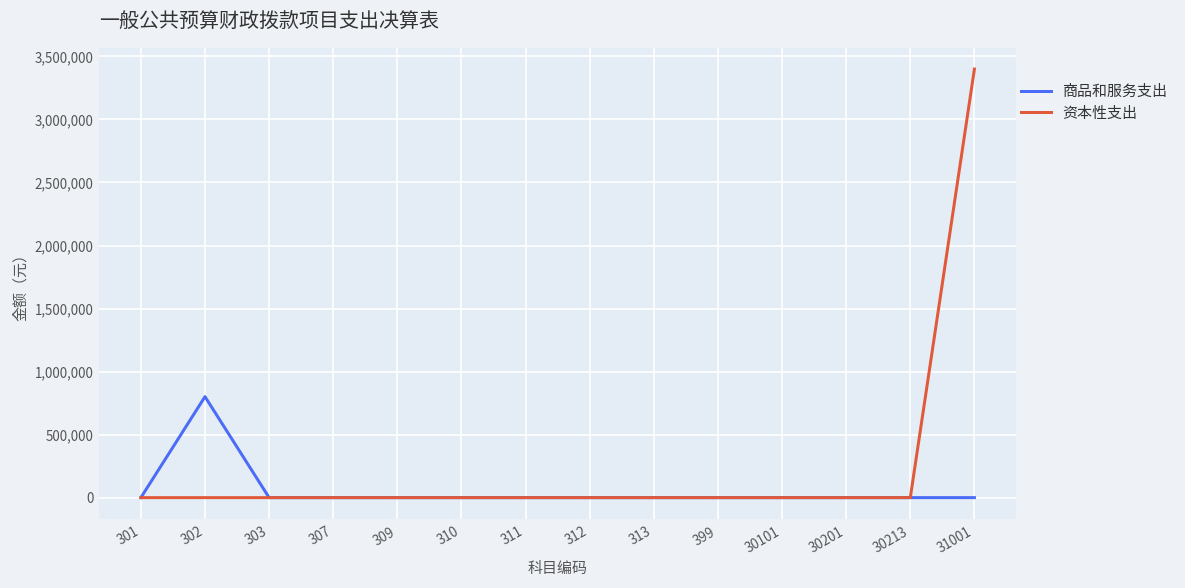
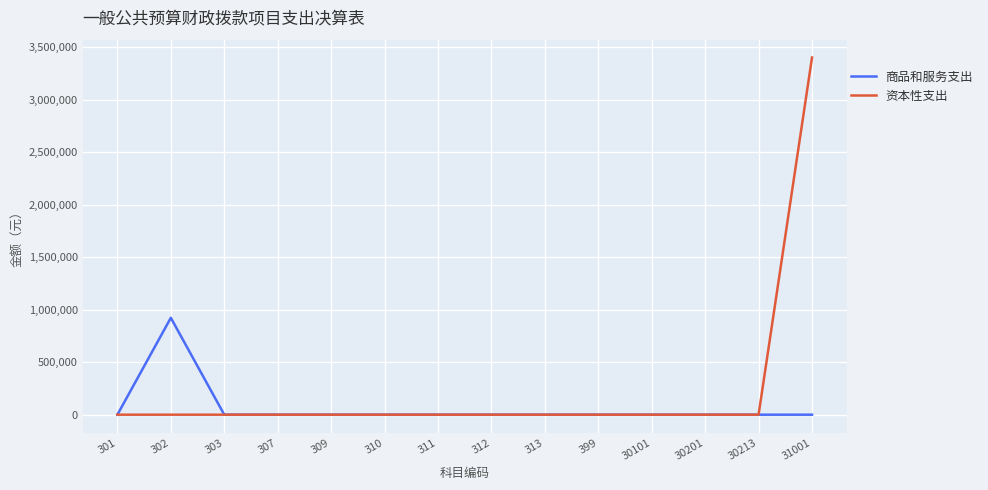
商品和服务支出, 302: 800,000 -> 920,000
